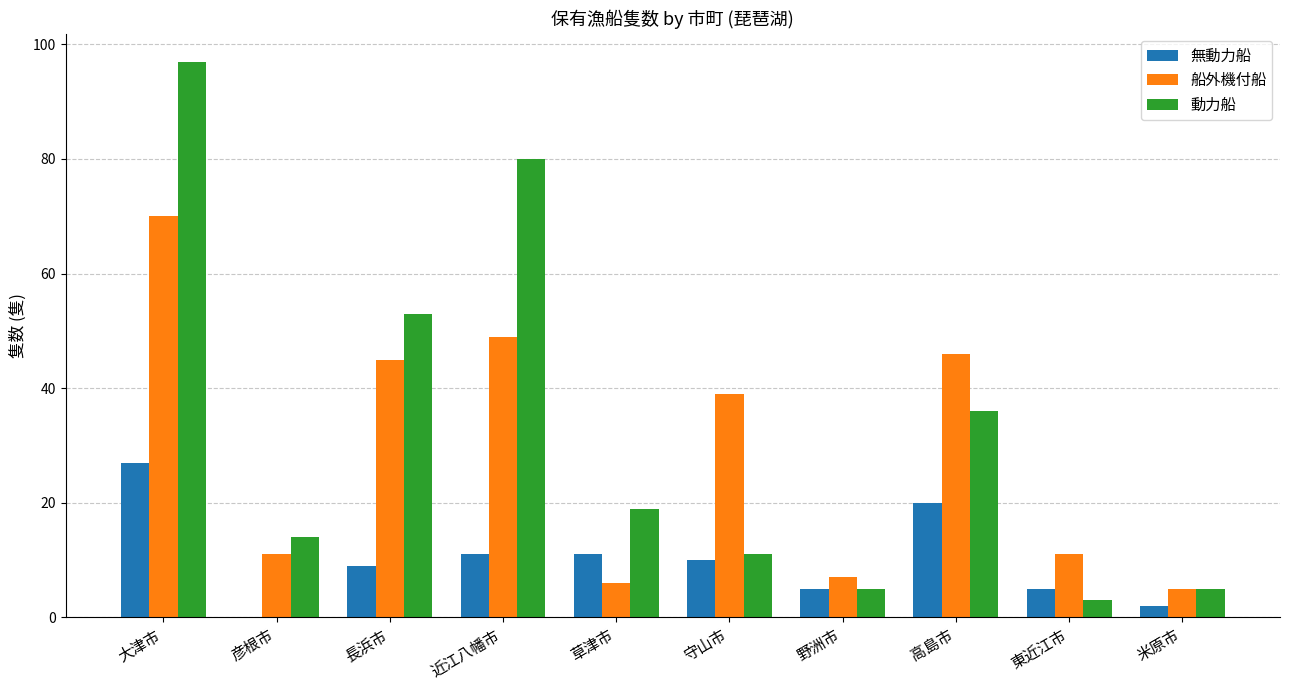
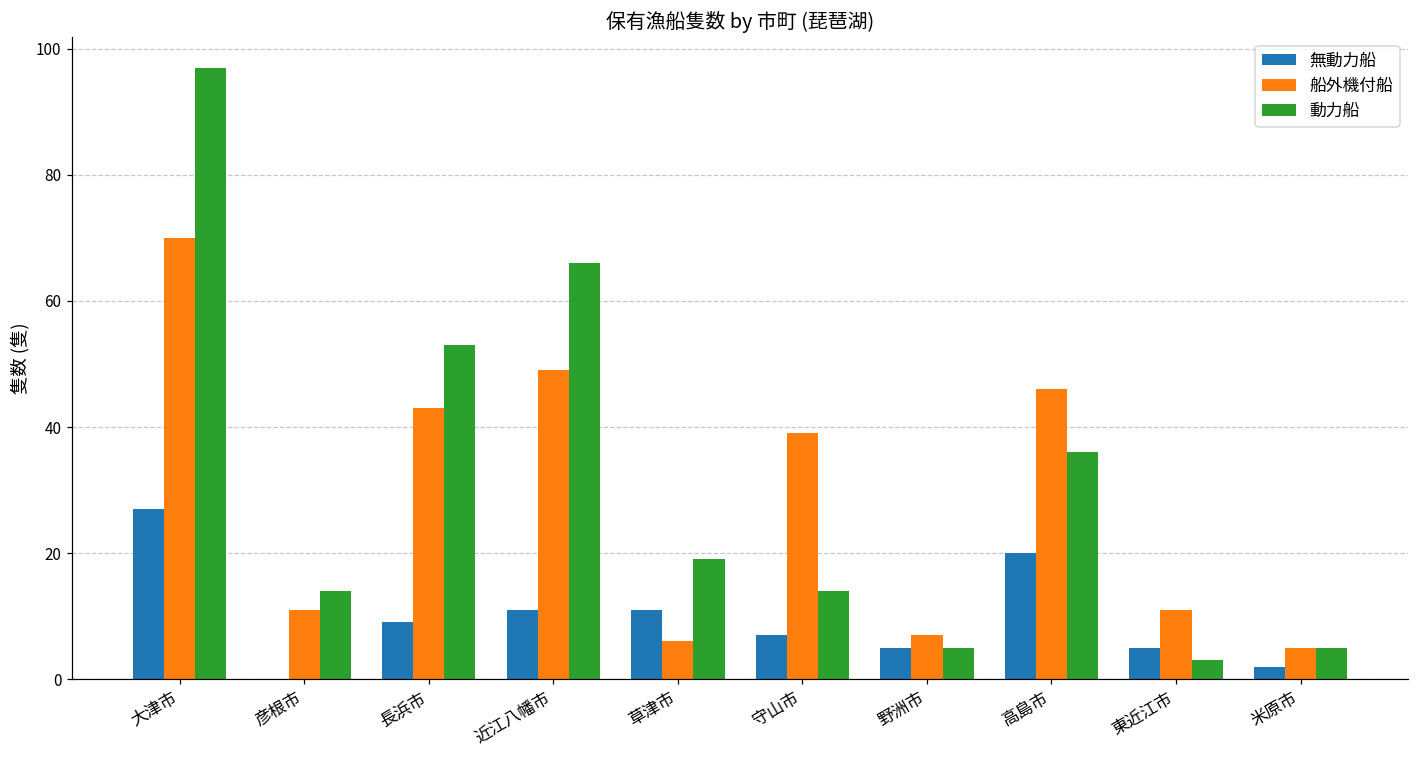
船外機付船, 長浜市: 45 -> 43
動力船, 近江八幡市: 80 -> 66
無動力船, 守山市: 10 -> 7
動力船, 守山市: 11 -> 14
